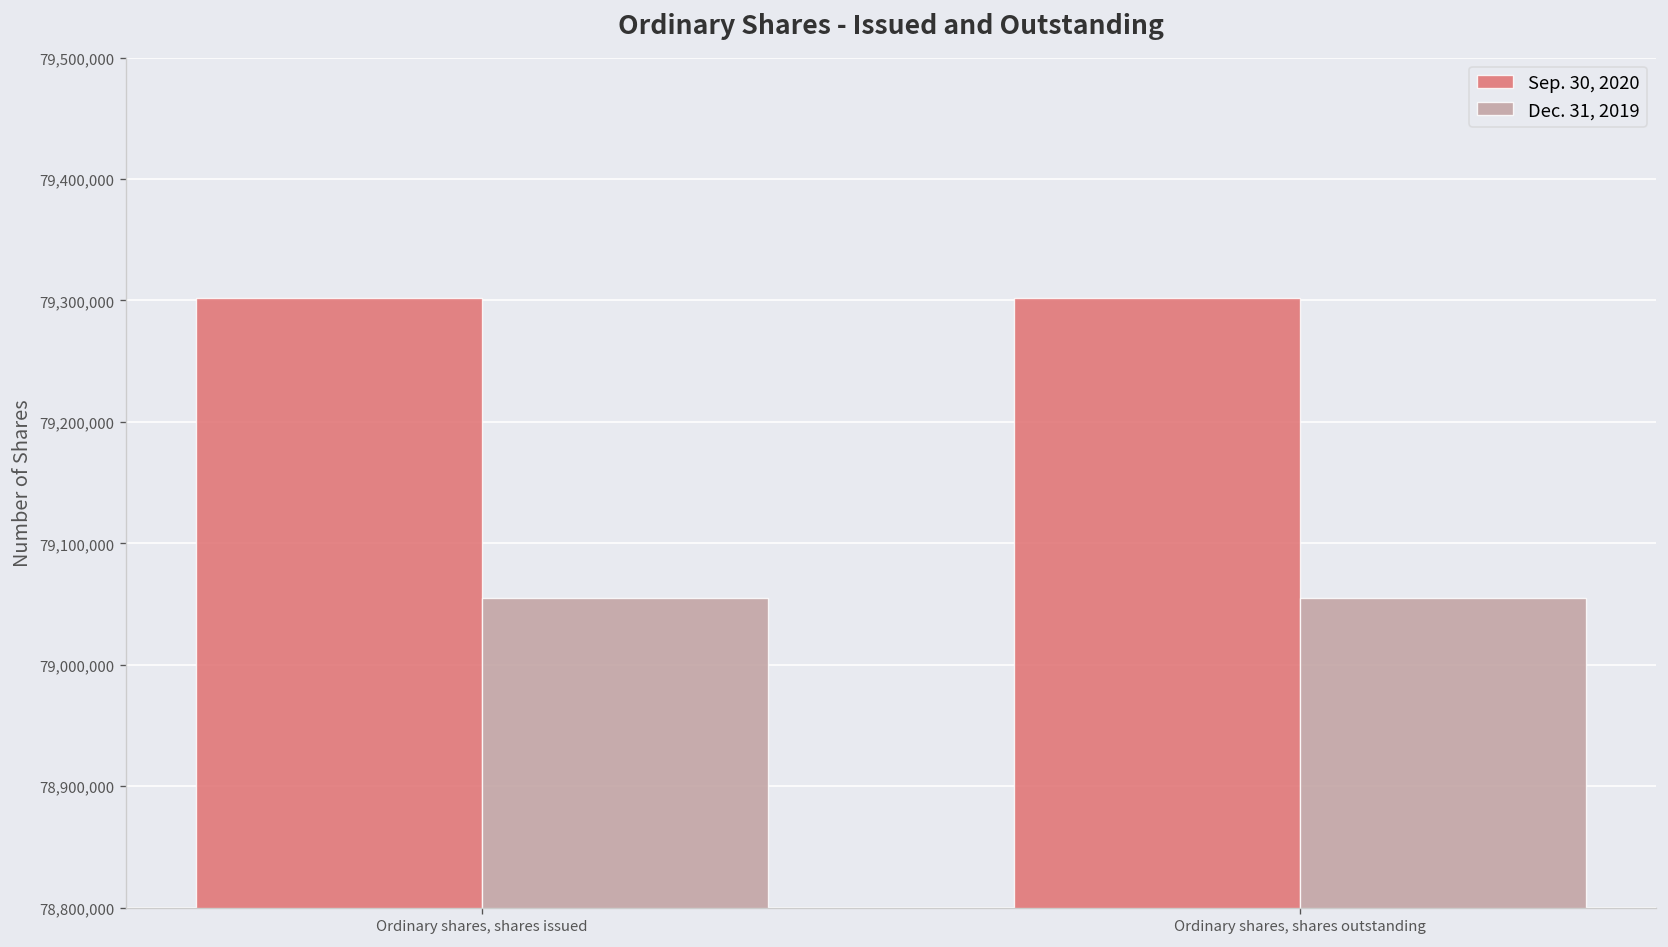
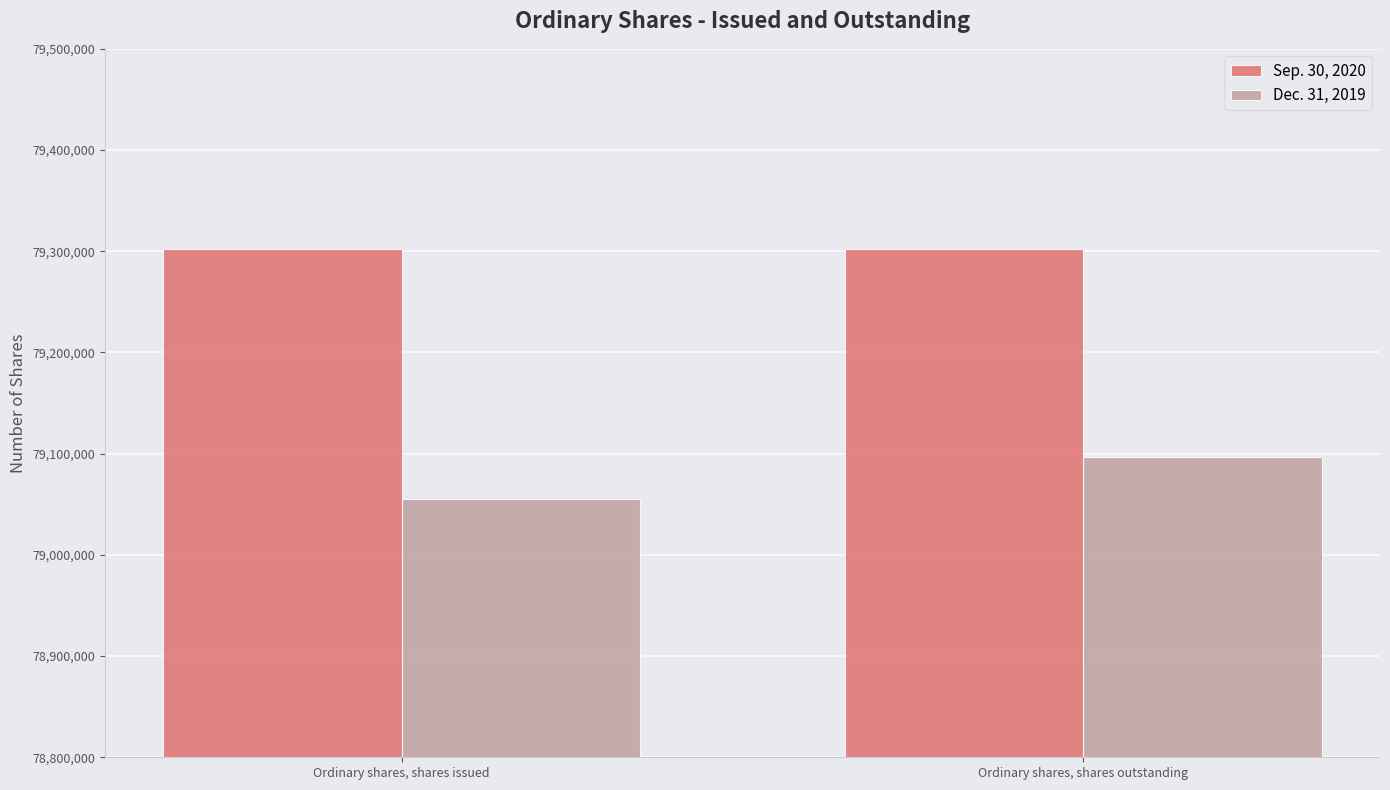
Dec. 31, 2019, Ordinary shares, shares outstanding: 79,055,000 -> 79,097,000
